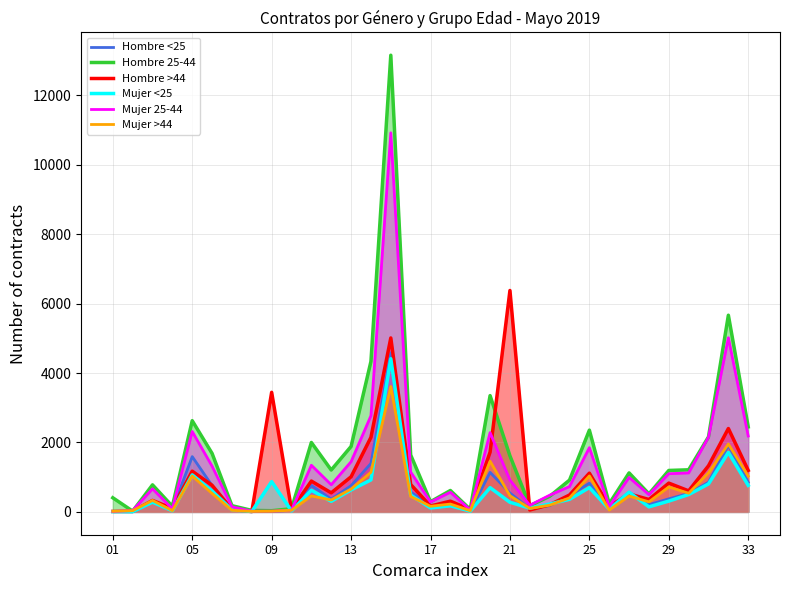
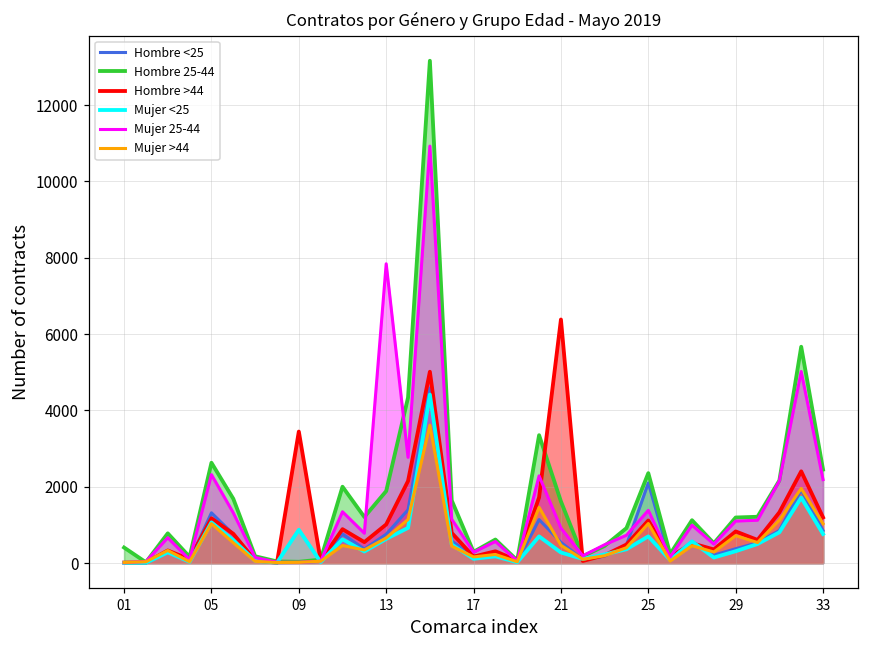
Hombre <25, 05: 1600 -> 1300
Mujer 25-44, 13: 1400 -> 7800
Hombre <25, 25: 800 -> 2100
Mujer 25-44, 25: 1900 -> 1400
